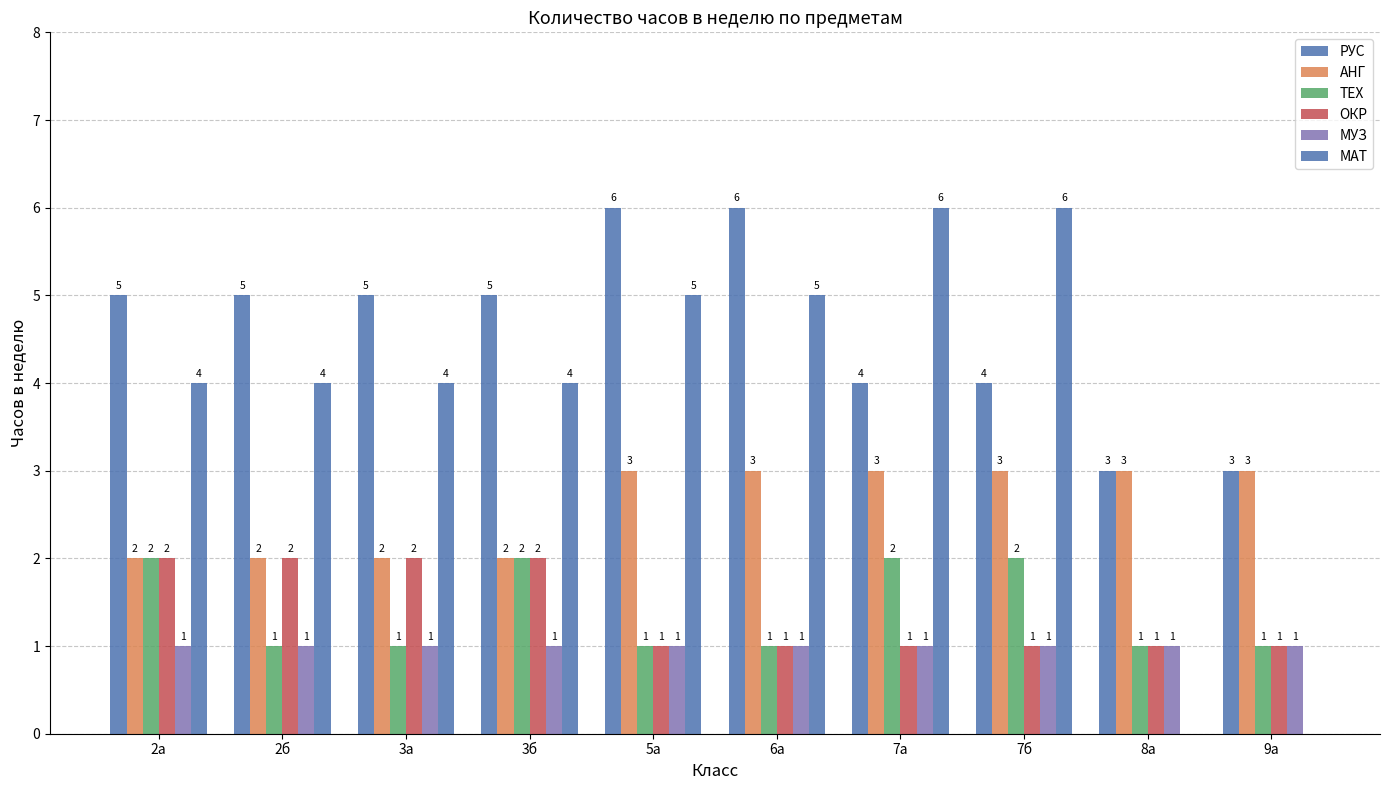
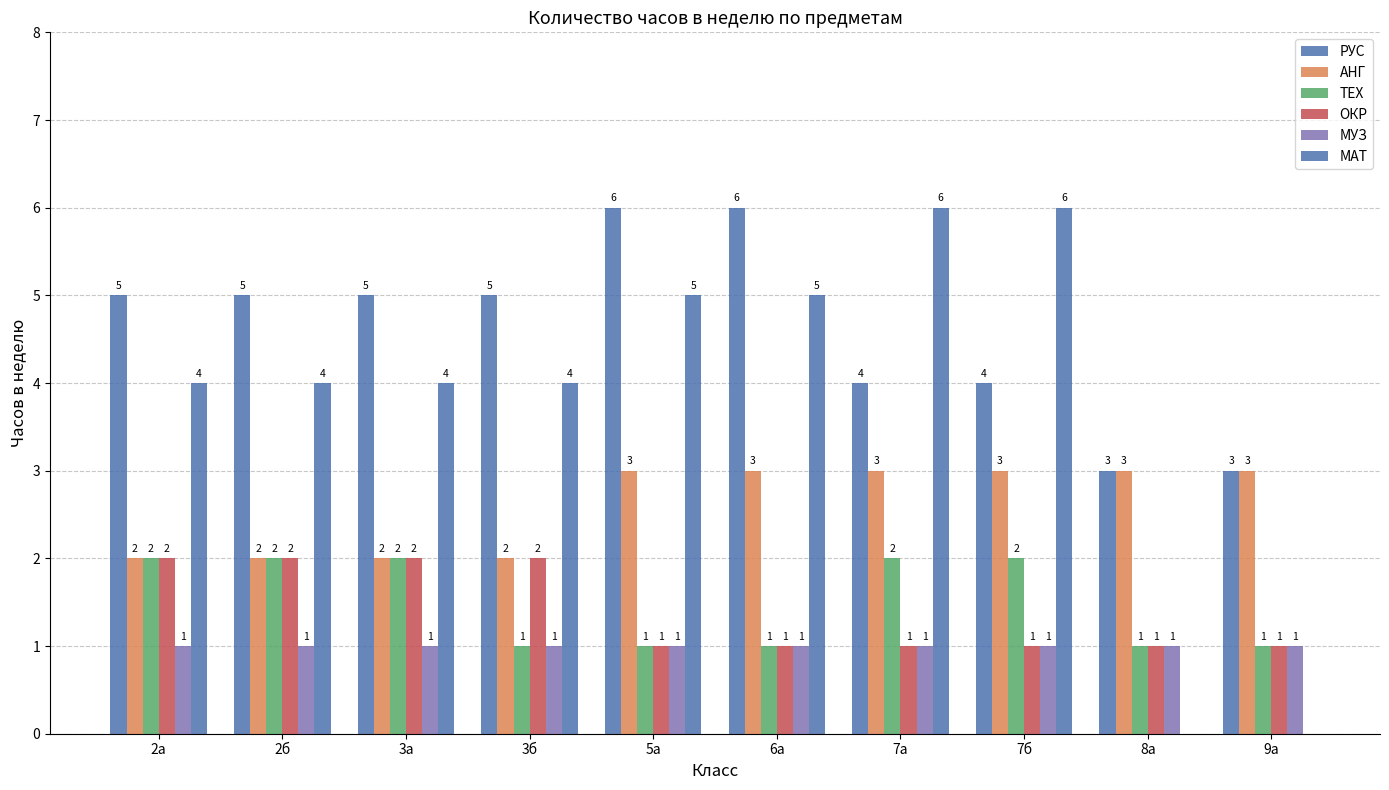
ТЕХ, 2б: 1 -> 2
ТЕХ, 3а: 1 -> 2
ТЕХ, 3б: 2 -> 1
